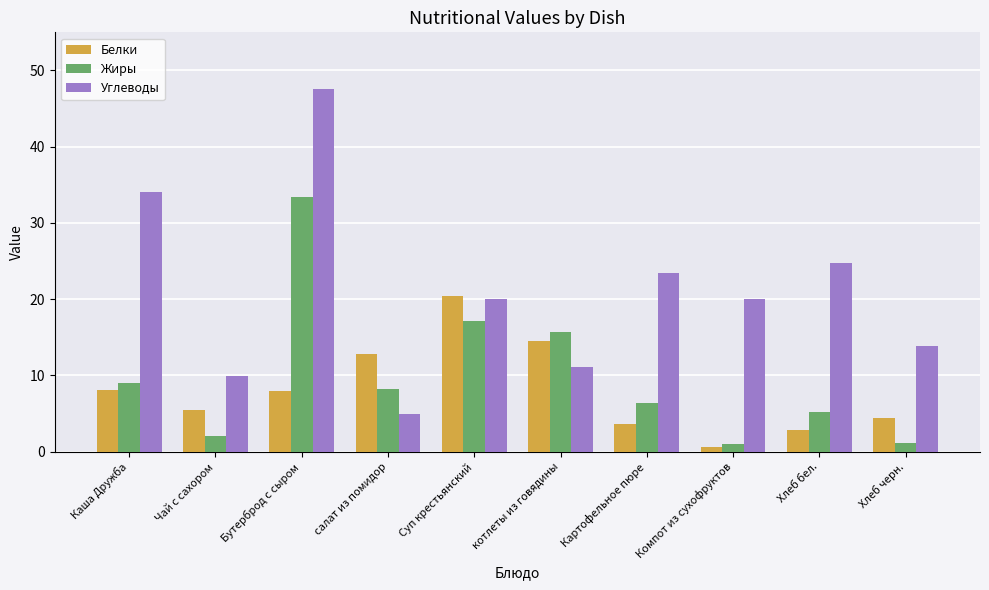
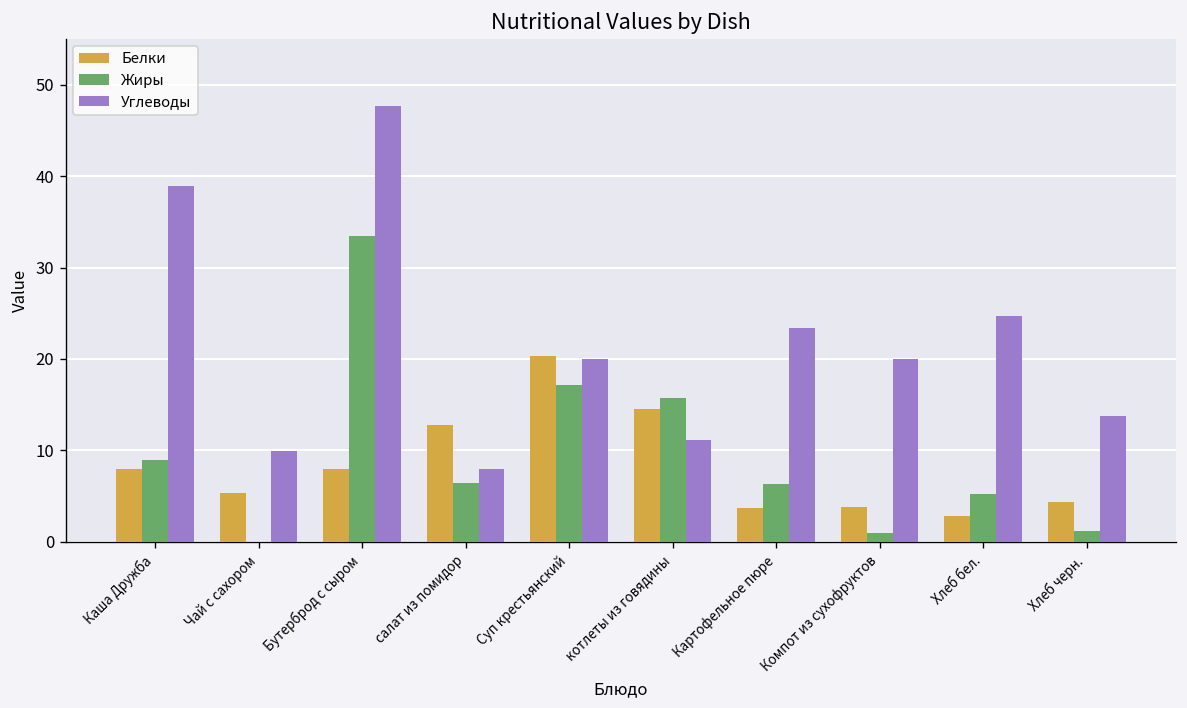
Углеводы, Каша Дружба: 34 -> 39
Жиры, Чай с сахором: 2 -> 0
Жиры, салат из помидор: 8 -> 7
Углеводы, салат из помидор: 5 -> 8
Белки, Компот из сухофруктов: 1 -> 4
